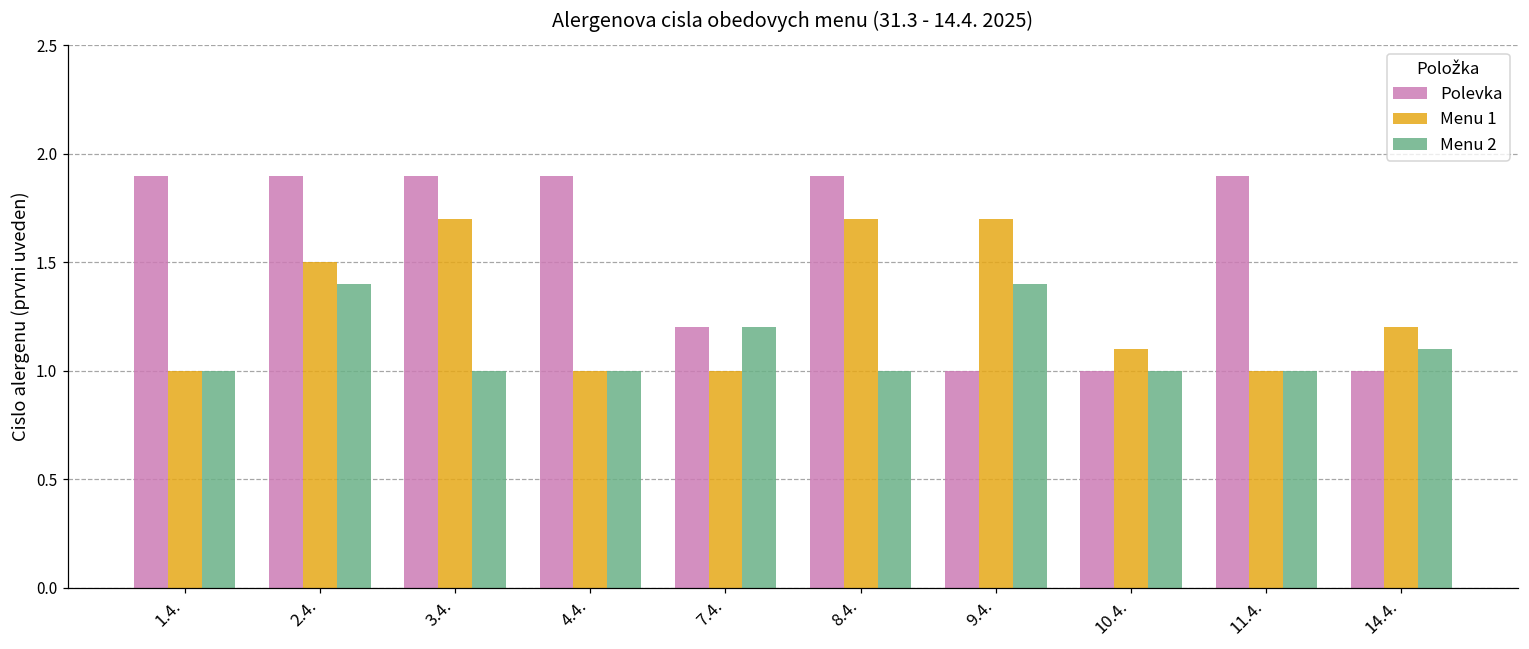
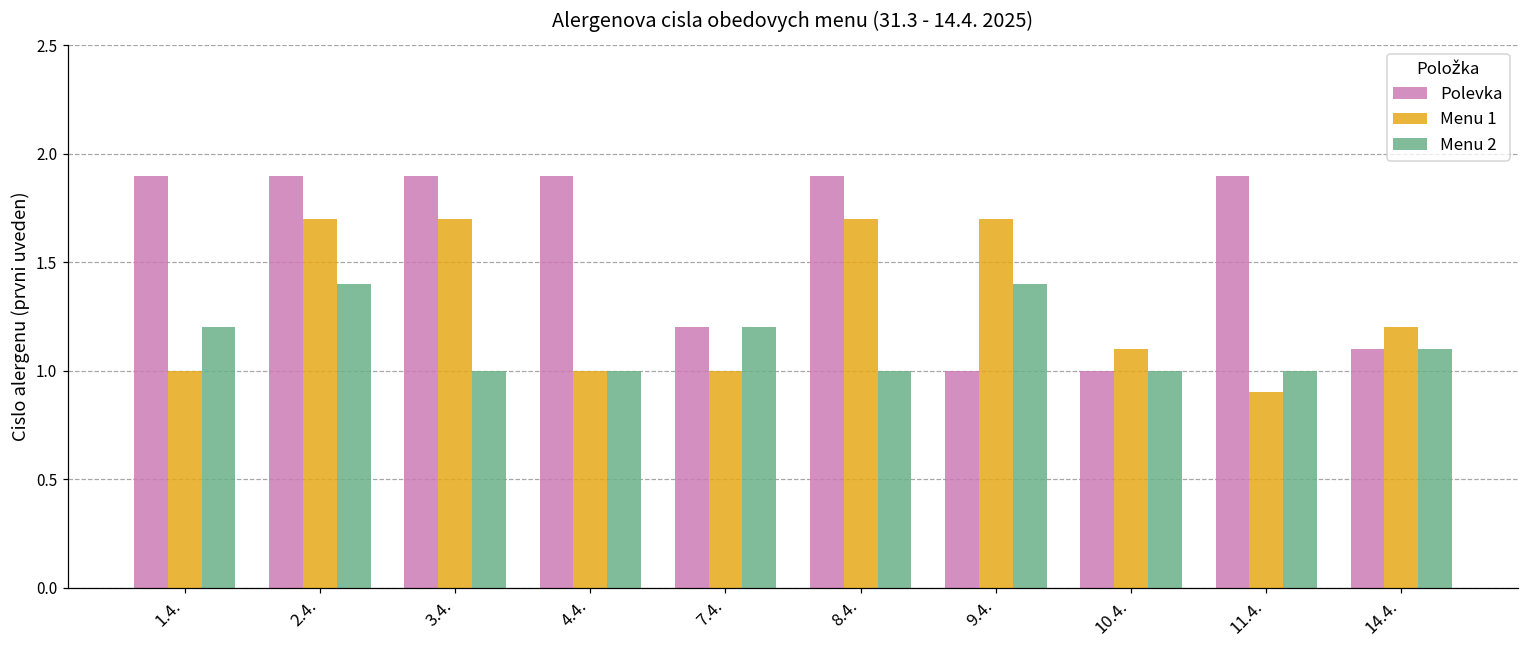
Menu 2, 1.4.: 1.0 -> 1.2
Menu 1, 2.4.: 1.5 -> 1.7
Menu 1, 11.4.: 1.0 -> 0.9
Polevka, 14.4.: 1.0 -> 1.1
